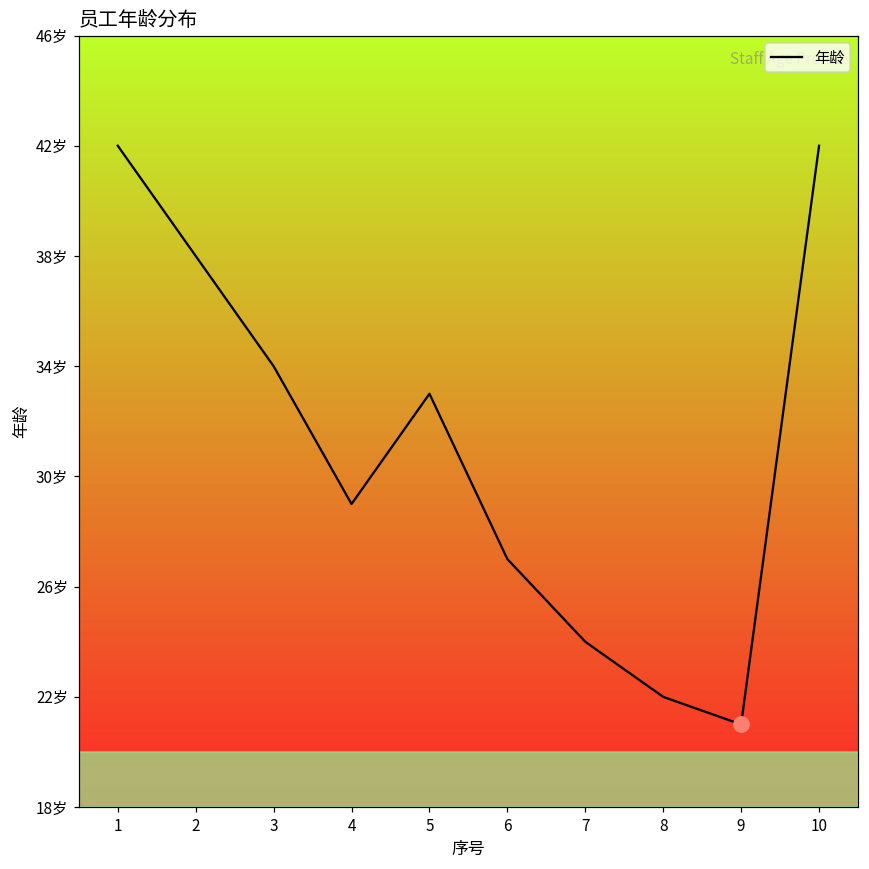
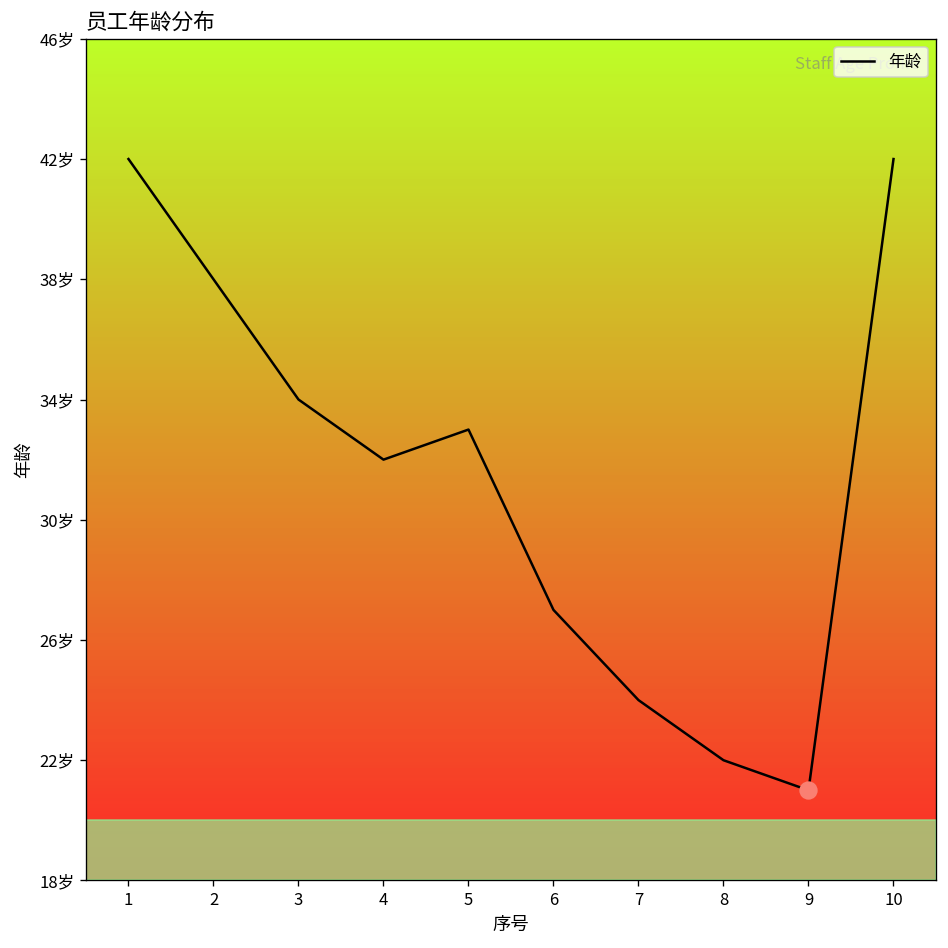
年龄, 4: 29岁 -> 32岁
